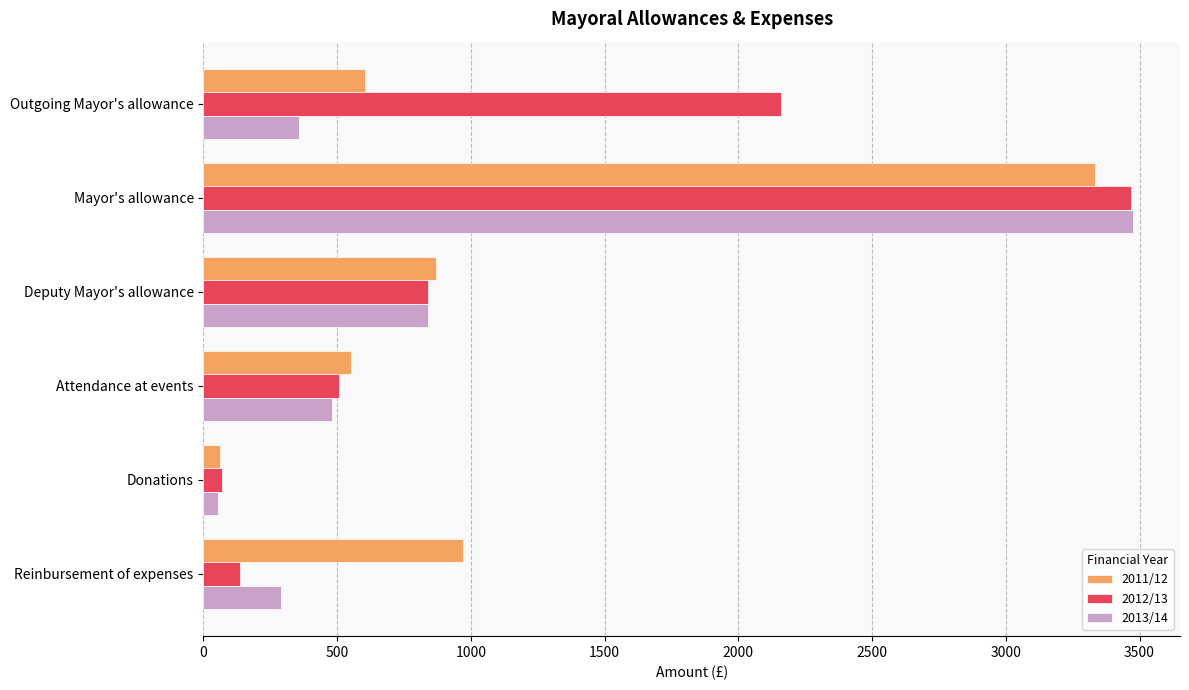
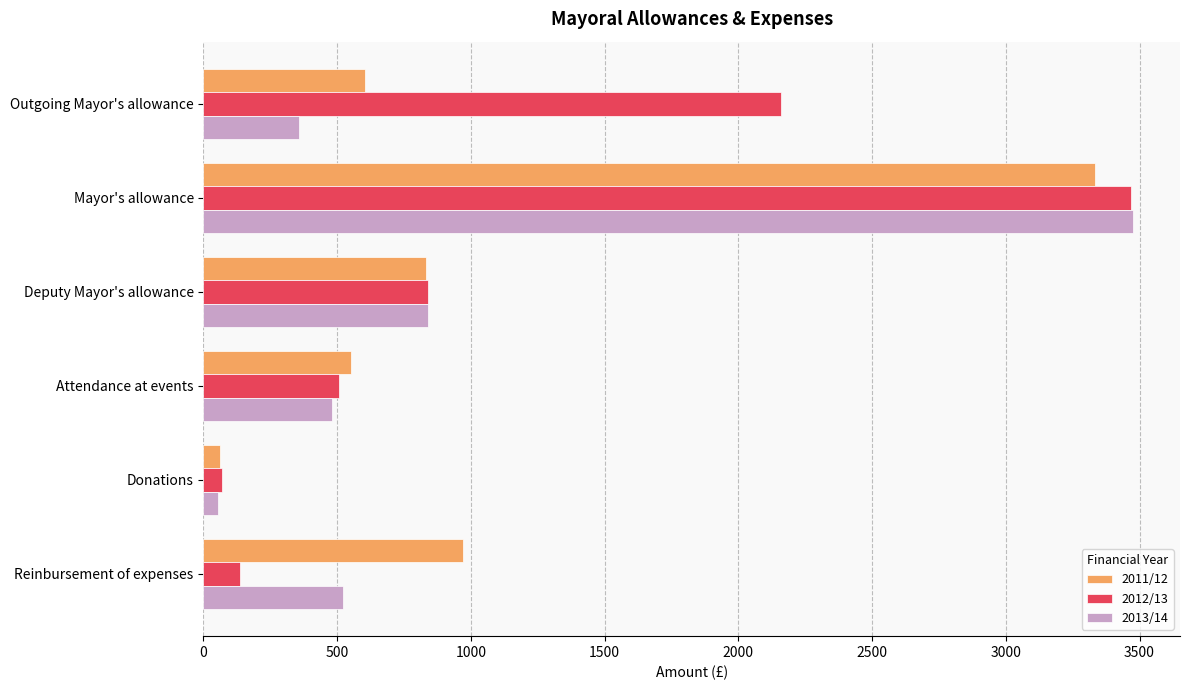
2011/12, Deputy Mayor's allowance: 870 -> 830
2013/14, Reinbursement of expenses: 290 -> 520
